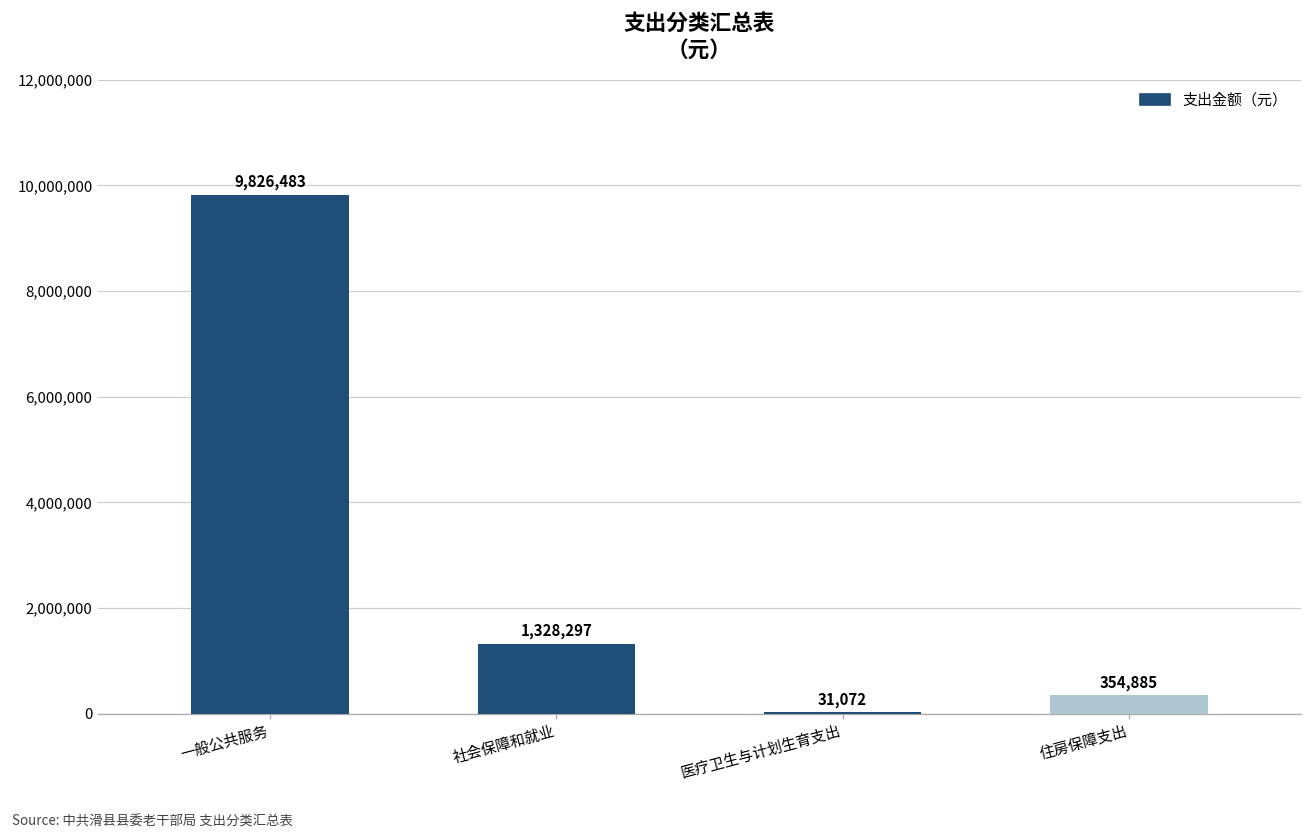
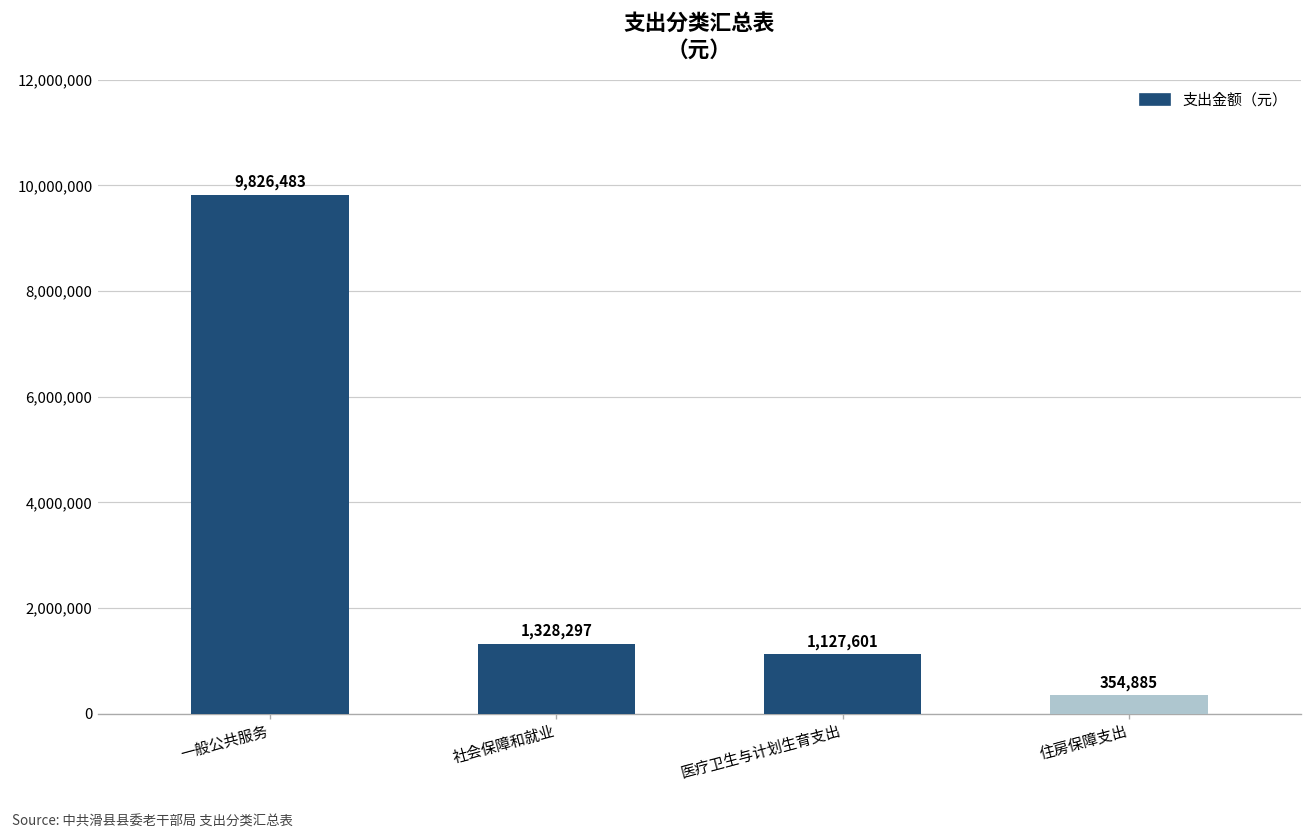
医疗卫生与计划生育支出: 31,072 -> 1,127,601
